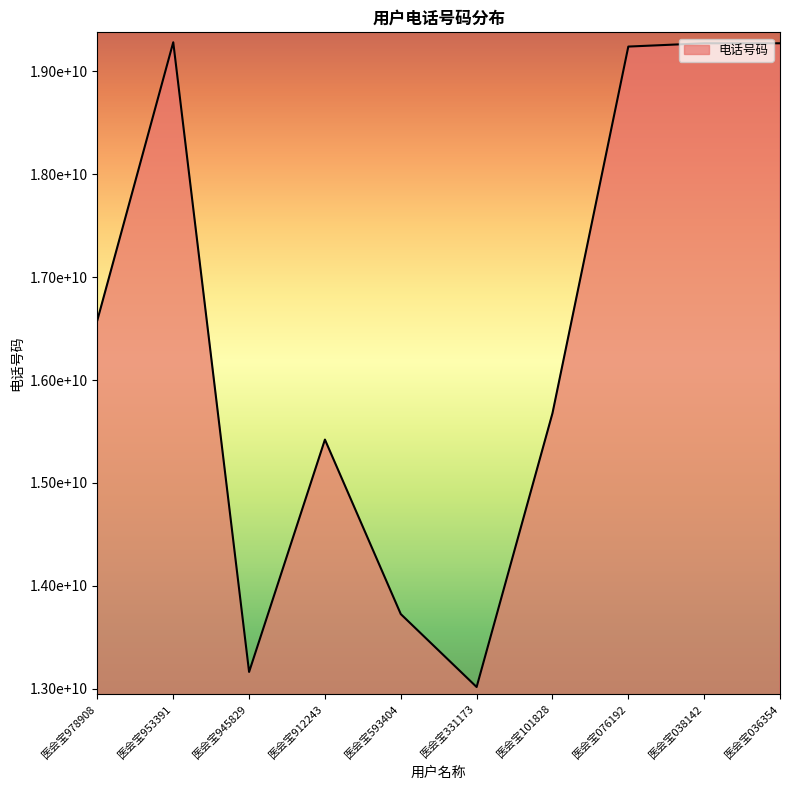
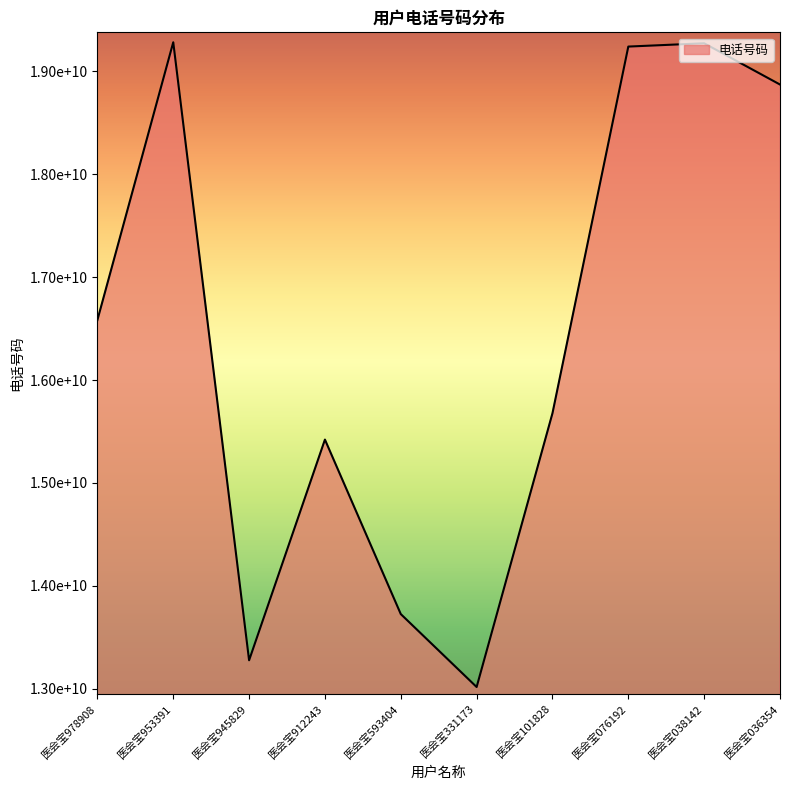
医会宝945829: 13160000000 -> 13280000000
医会宝036354: 19270000000 -> 18870000000
